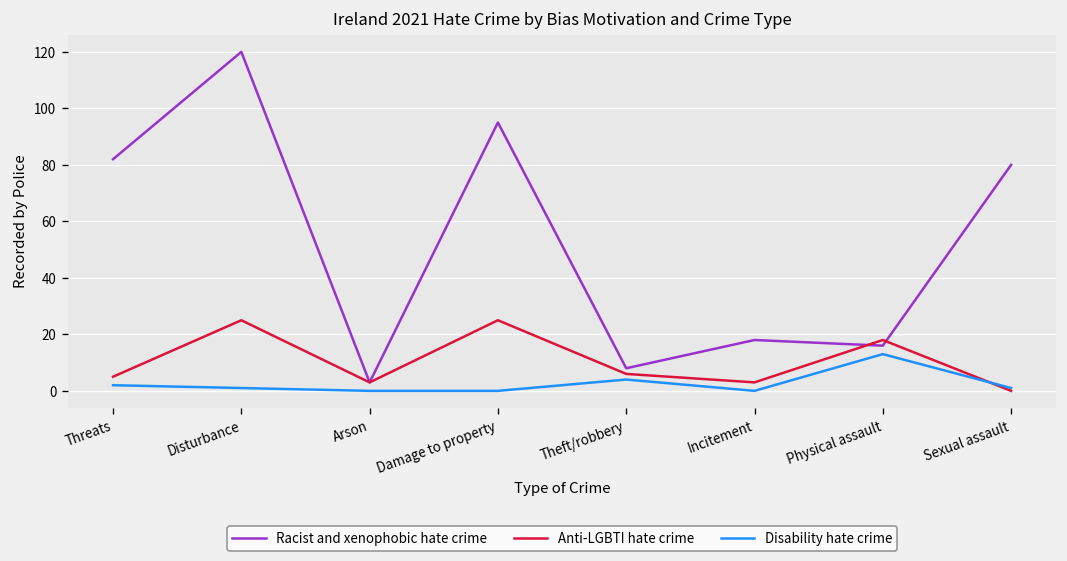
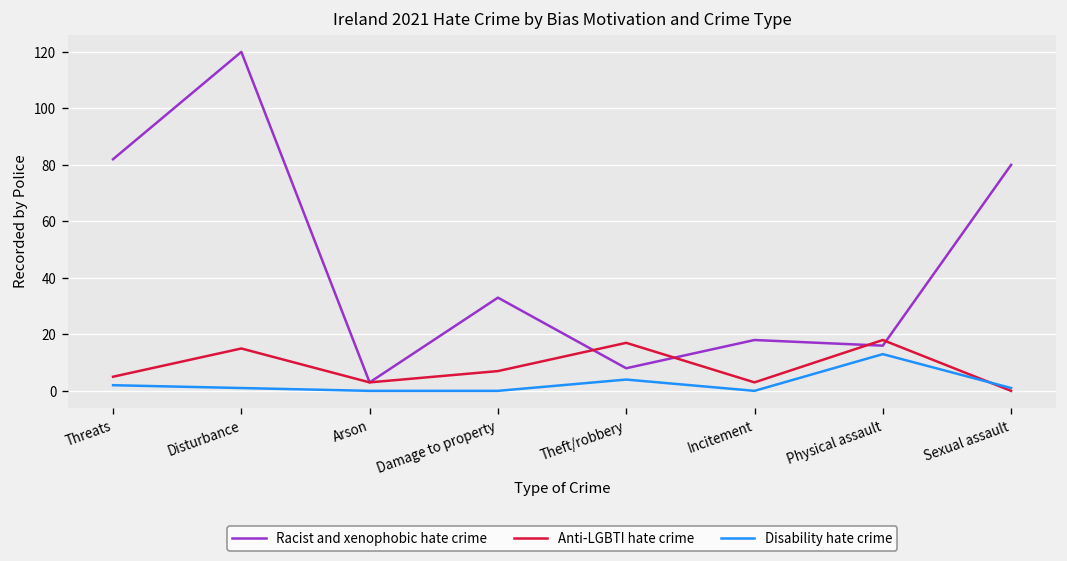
Anti-LGBTI hate crime, Disturbance: 25 -> 15
Racist and xenophobic hate crime, Damage to property: 95 -> 33
Anti-LGBTI hate crime, Damage to property: 25 -> 7
Anti-LGBTI hate crime, Theft/robbery: 6 -> 17
